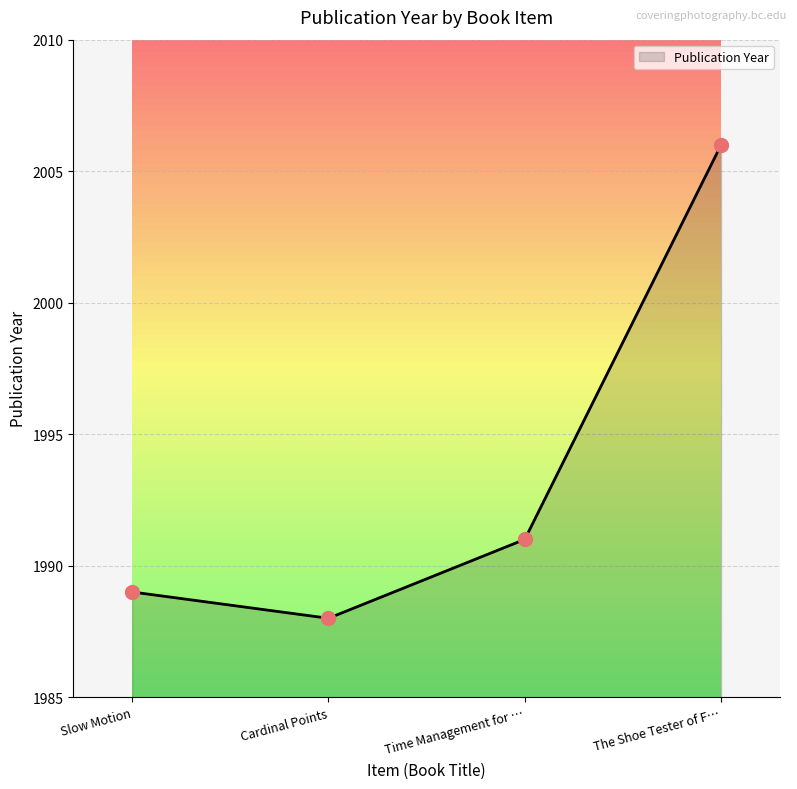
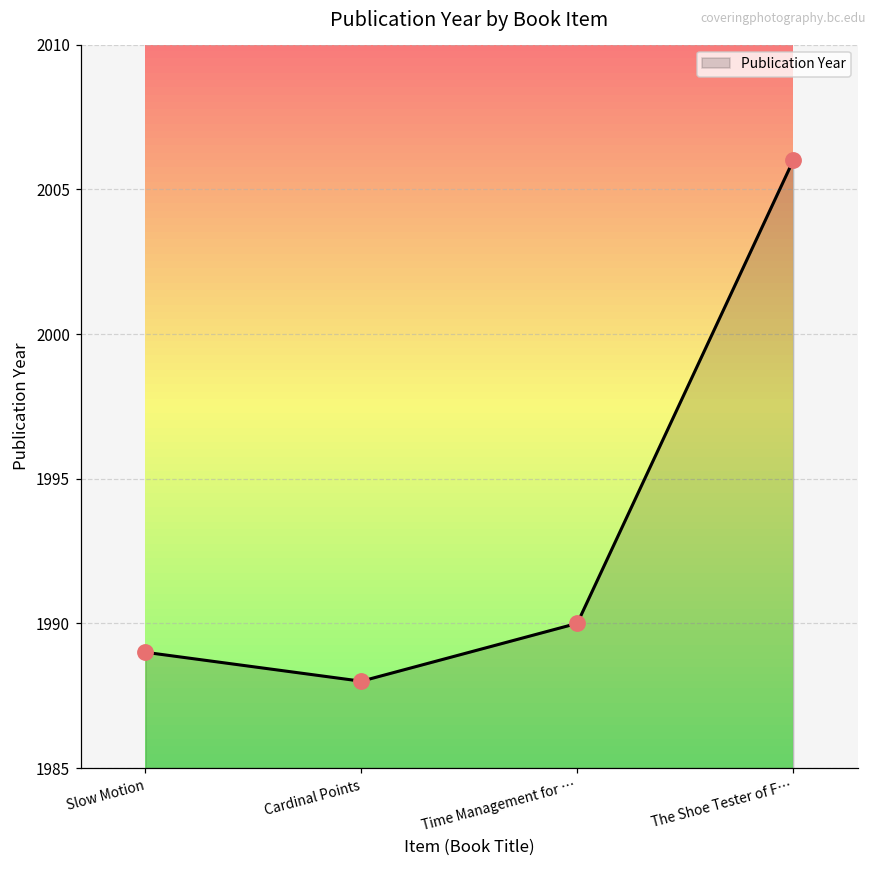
Time Management for …: 1991 -> 1990
